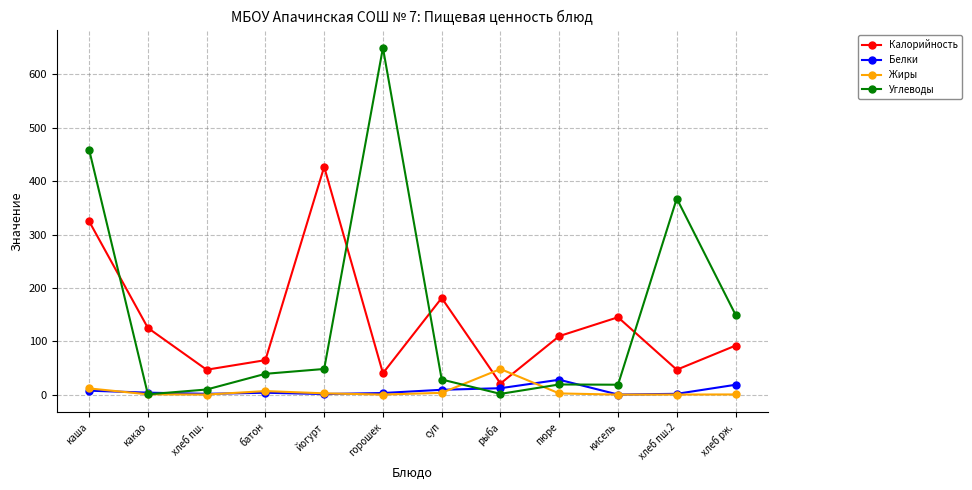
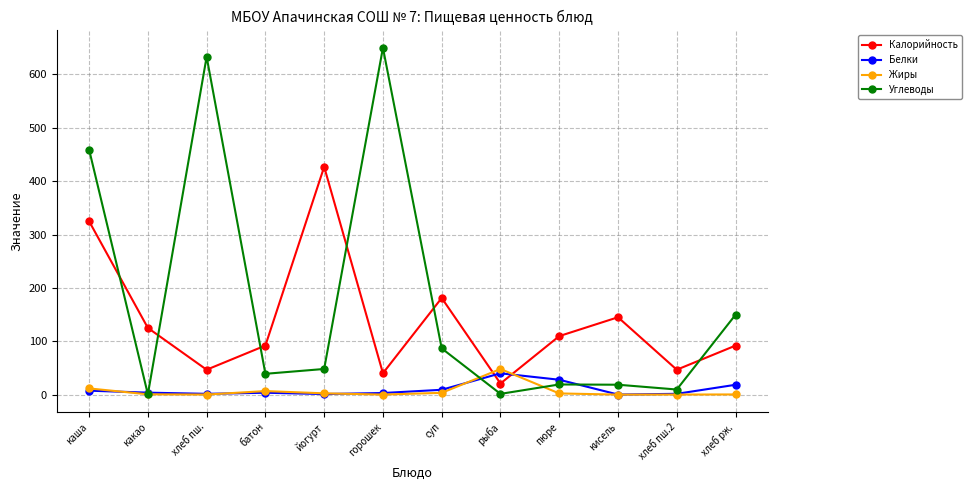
Углеводы, хлеб пш.: 10 -> 630
Калорийность, батон: 60 -> 90
Углеводы, суп: 30 -> 90
Белки, рыба: 10 -> 40
Углеводы, хлеб пш.2: 370 -> 10
